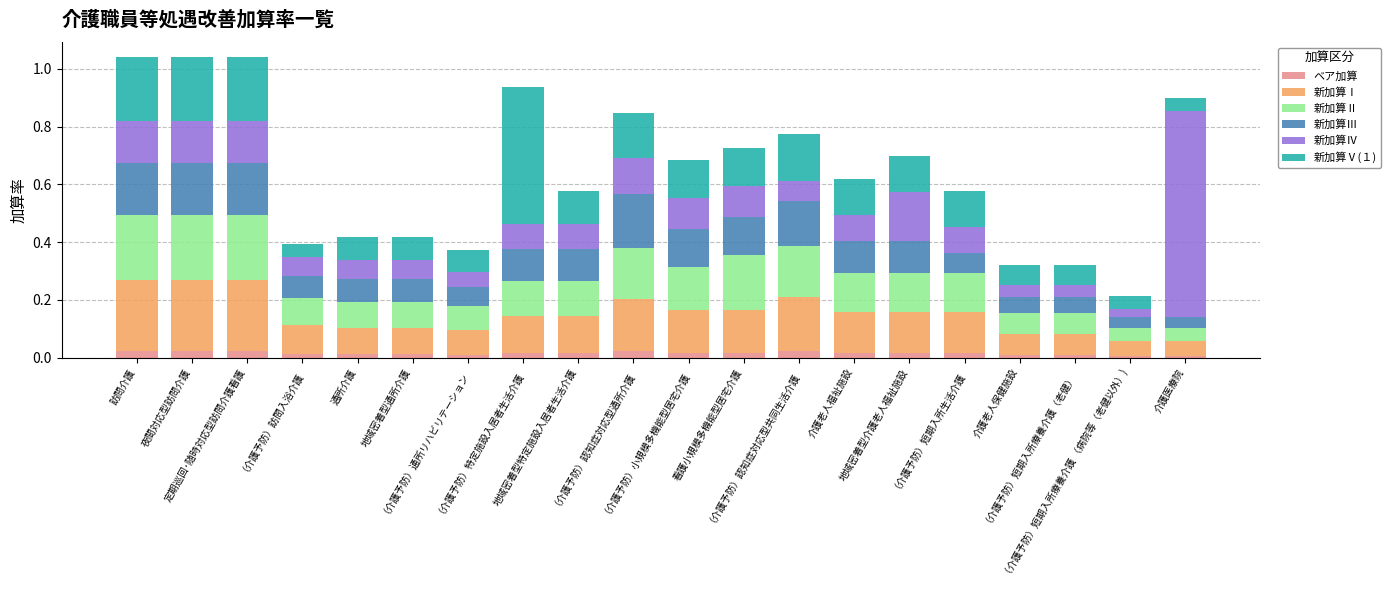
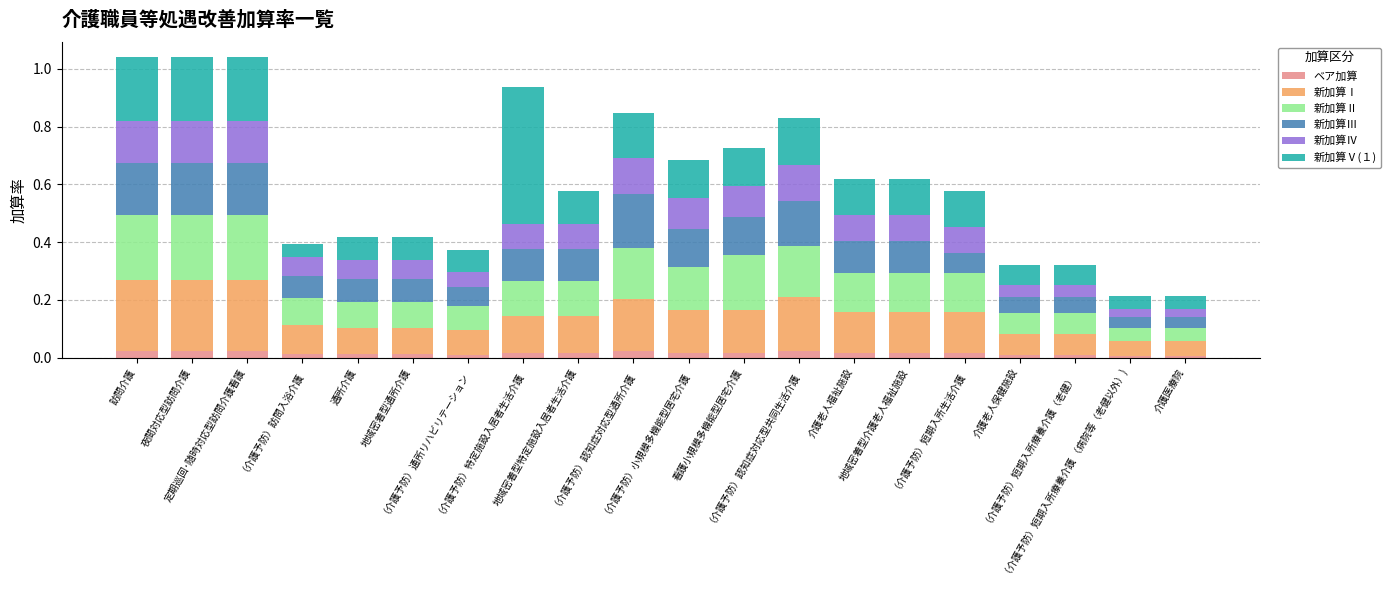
新加算Ⅳ, （介護予防）認知症対応型共同生活介護: 0.07 -> 0.13
新加算Ⅳ, 地域密着型介護老人福祉施設: 0.17 -> 0.09
新加算Ⅳ, 介護医療院: 0.71 -> 0.03
